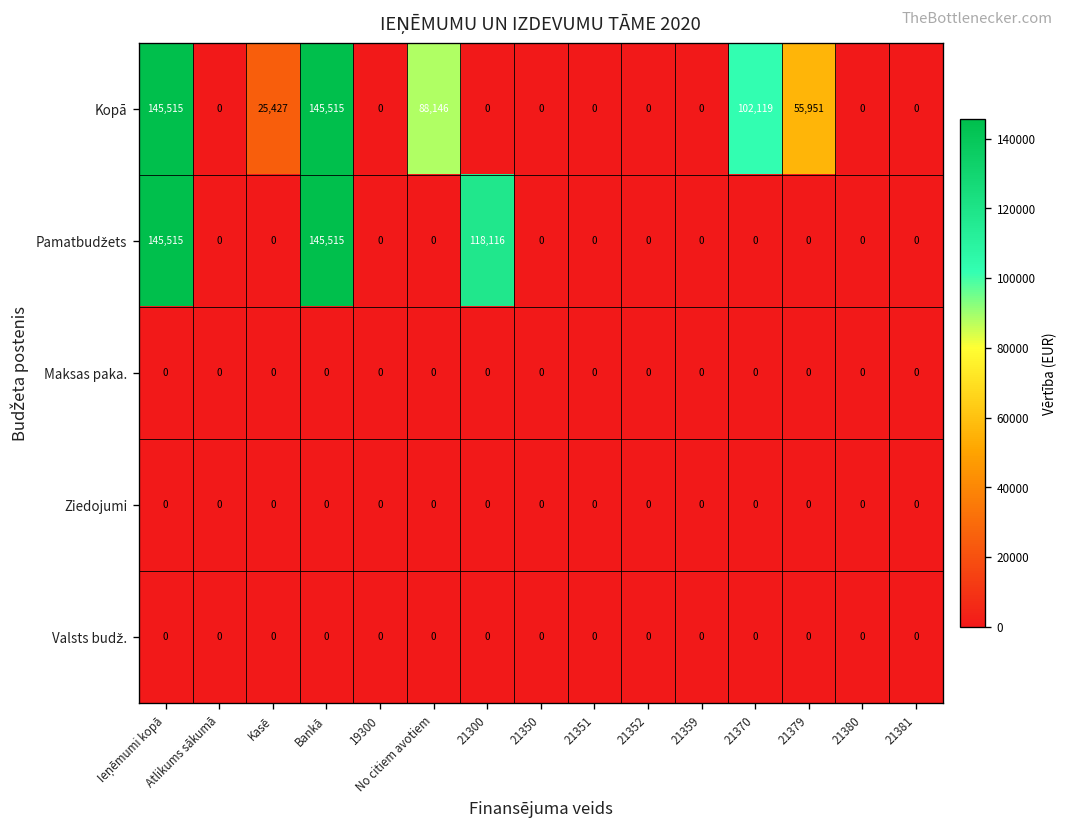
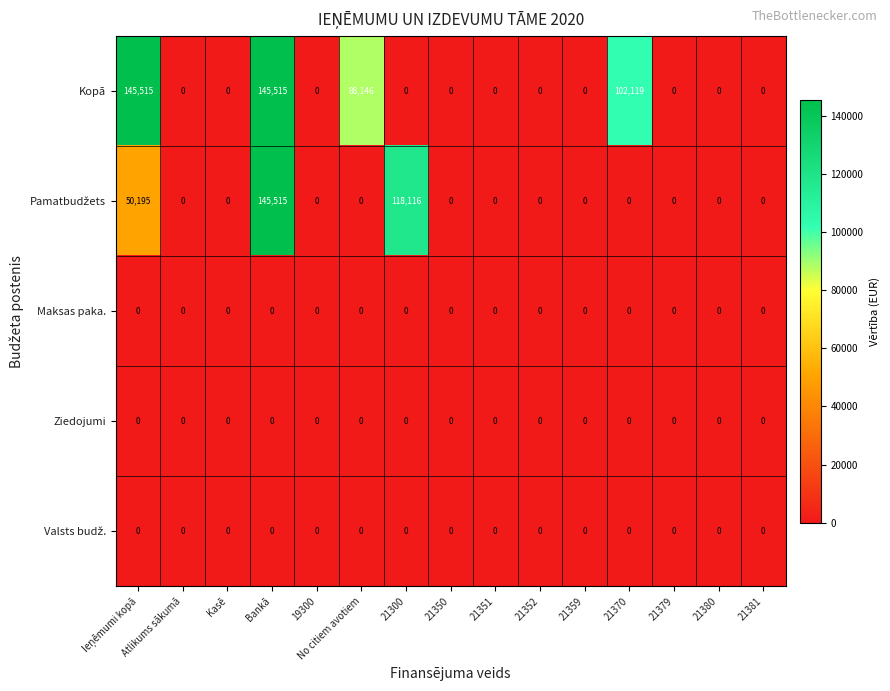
Kopā, Kasē: 25,427 -> 0
Kopā, 21379: 55,951 -> 0
Pamatbudžets, Ieņēmumi kopā: 145,515 -> 50,195
